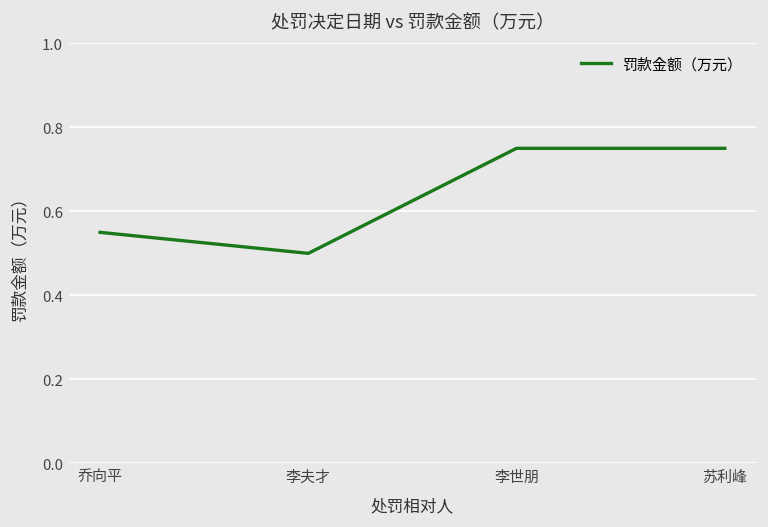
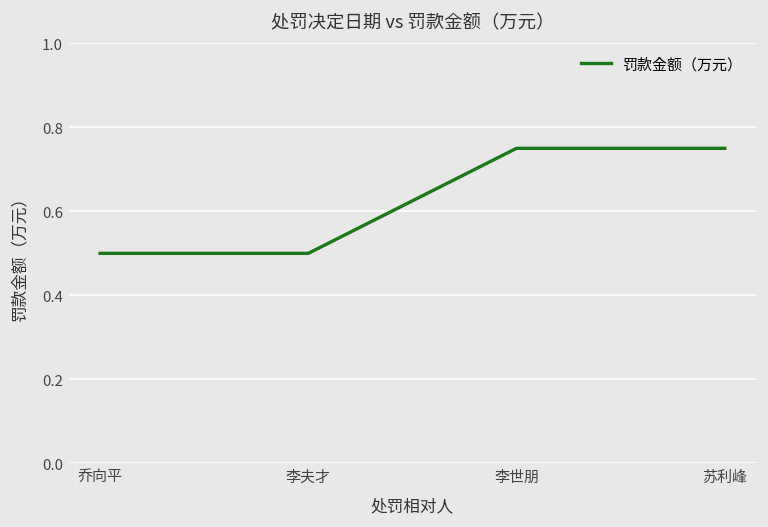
乔向平: 0.55 -> 0.50
